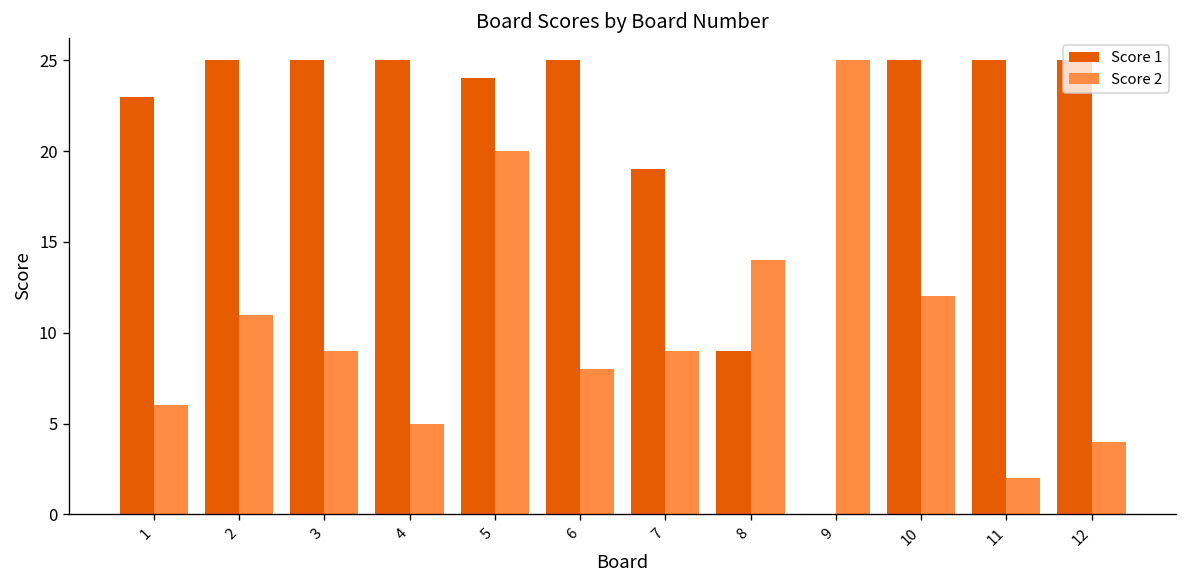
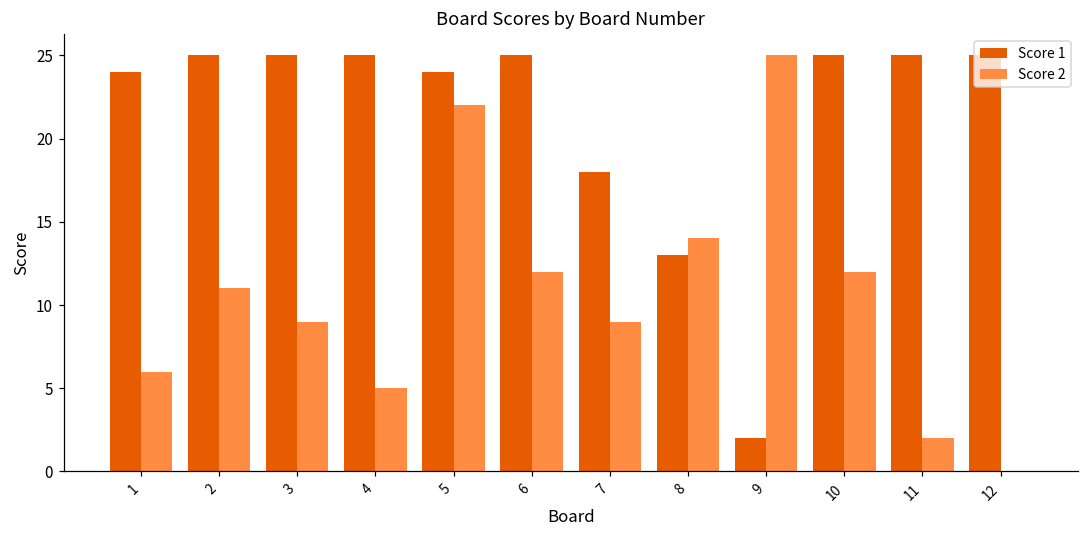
Score 1, 1: 23 -> 24
Score 2, 5: 20 -> 22
Score 2, 6: 8 -> 12
Score 1, 7: 19 -> 18
Score 1, 8: 9 -> 13
Score 1, 9: 0 -> 2
Score 2, 12: 4 -> 0
